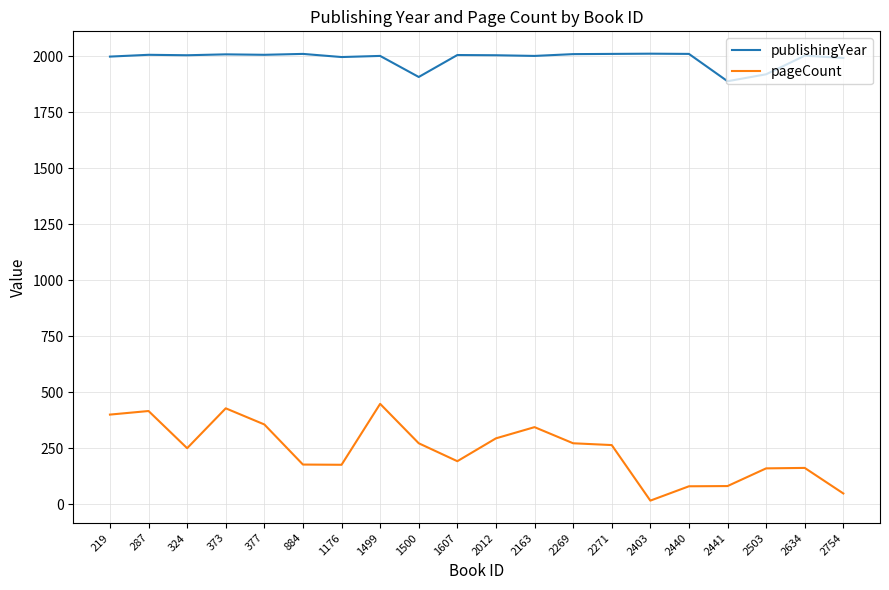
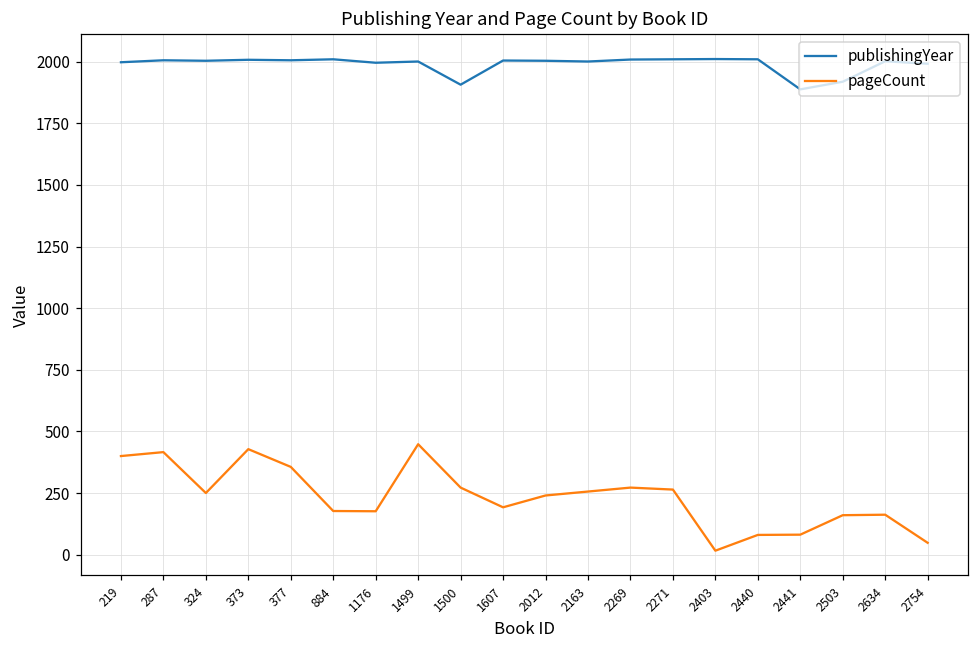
pageCount, 2012: 290 -> 240
pageCount, 2163: 340 -> 260
